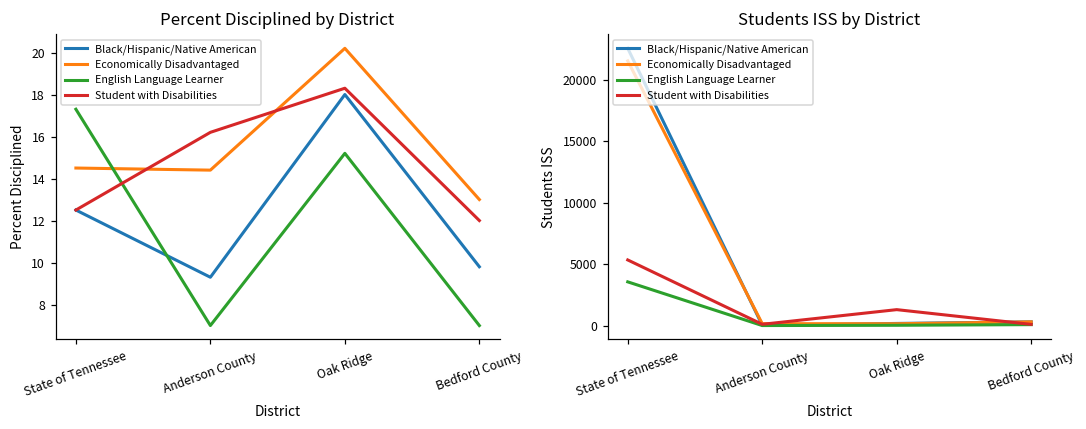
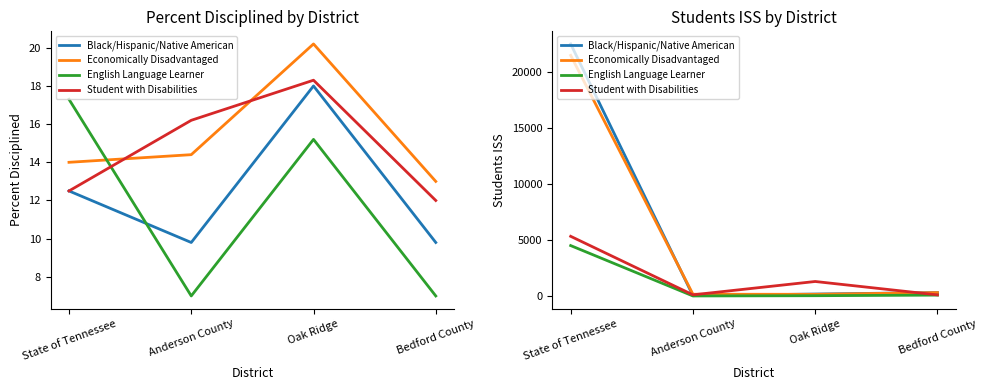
Percent Disciplined by District, Economically Disadvantaged, State of Tennessee: 14.5 -> 14.0
Percent Disciplined by District, Black/Hispanic/Native American, Anderson County: 9.3 -> 9.8
Students ISS by District, English Language Learner, State of Tennessee: 3600 -> 4500
